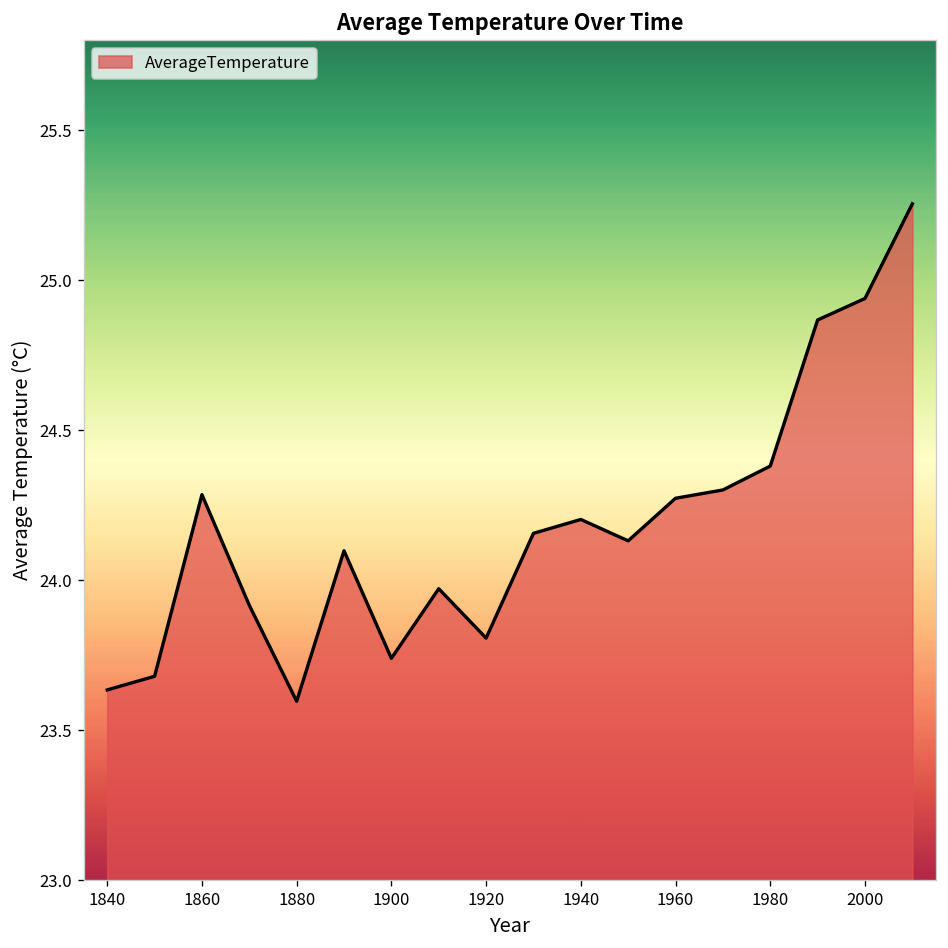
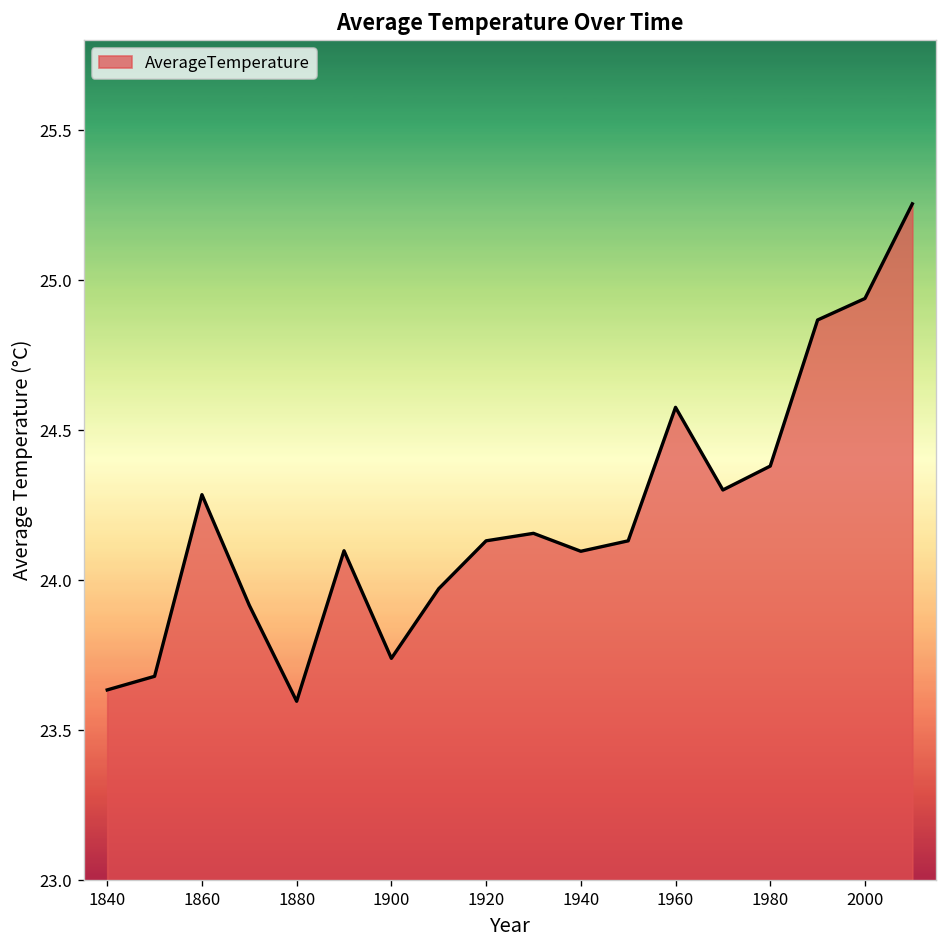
1920: 23.81 -> 24.13
1940: 24.20 -> 24.10
1960: 24.27 -> 24.58
